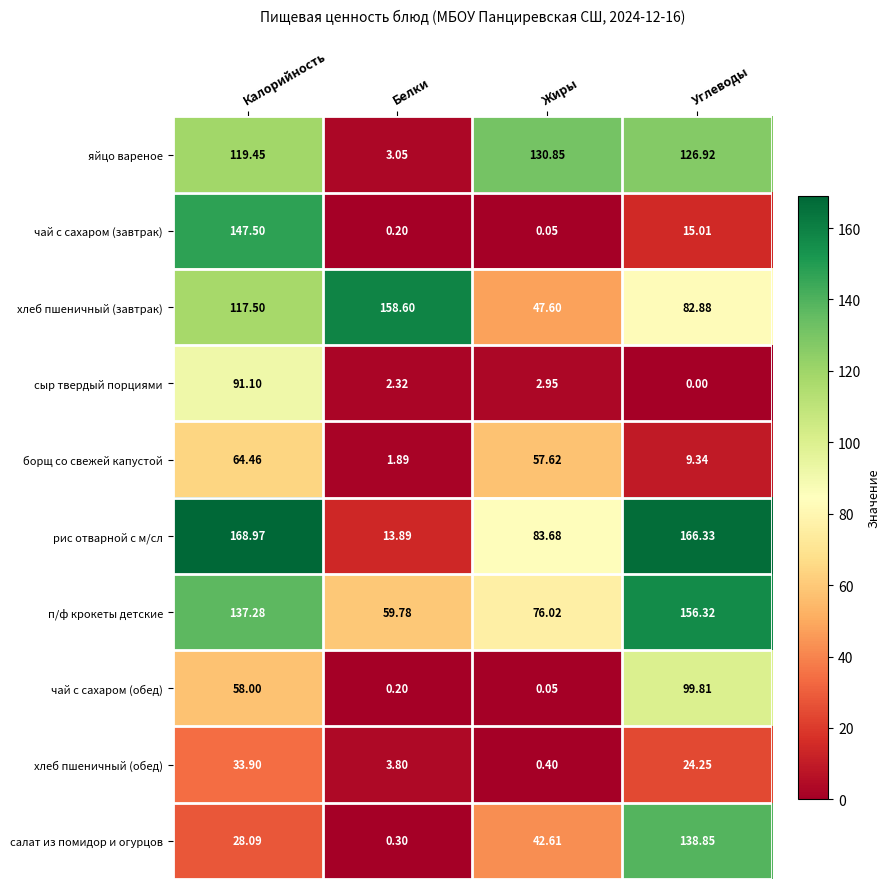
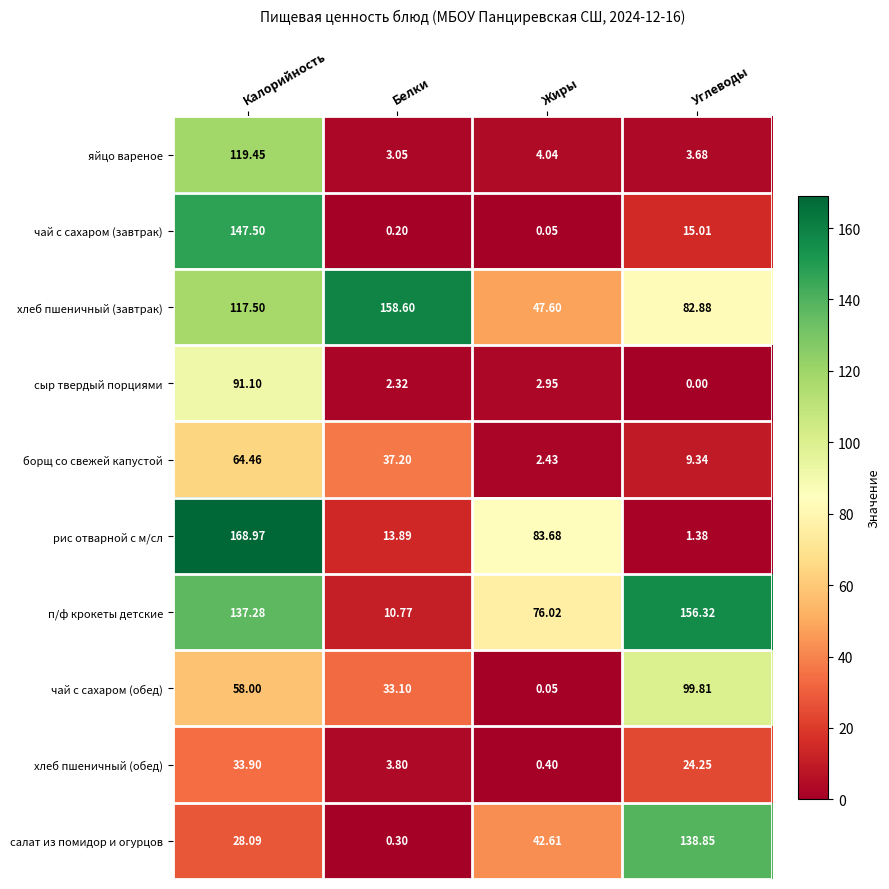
яйцо вареное, Жиры: 130.85 -> 4.04
яйцо вареное, Углеводы: 126.92 -> 3.68
борщ со свежей капустой, Белки: 1.89 -> 37.20
борщ со свежей капустой, Жиры: 57.62 -> 2.43
рис отварной с м/сл, Углеводы: 166.33 -> 1.38
п/ф крокеты детские, Белки: 59.78 -> 10.77
чай с сахаром (обед), Белки: 0.20 -> 33.10
